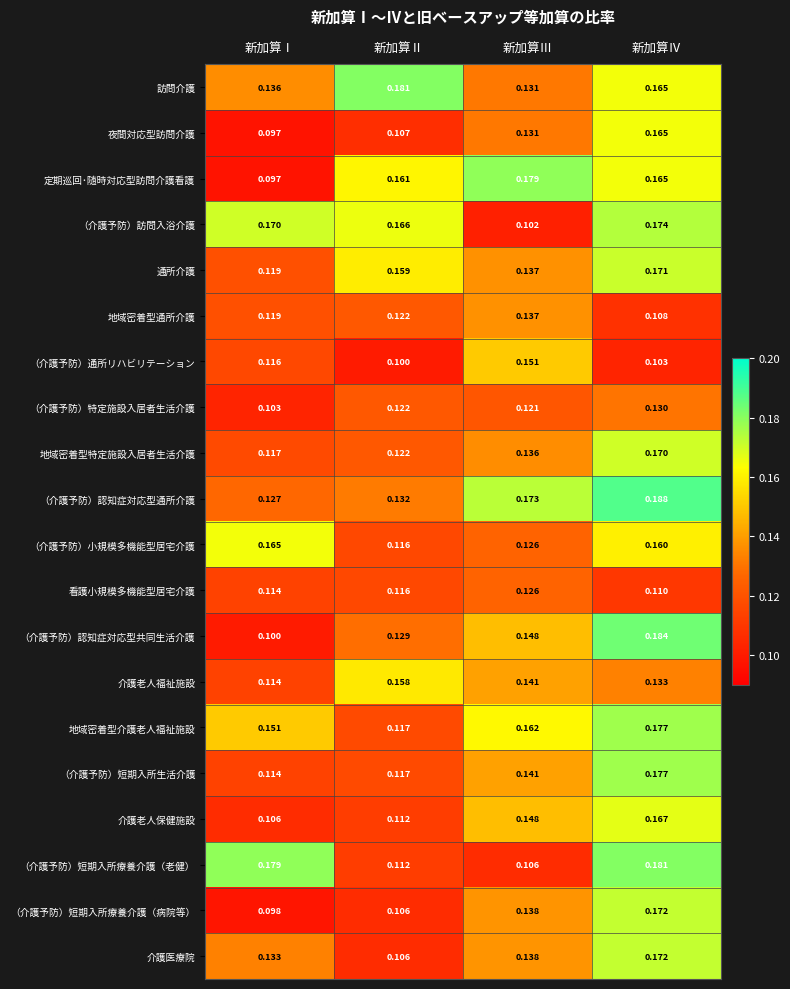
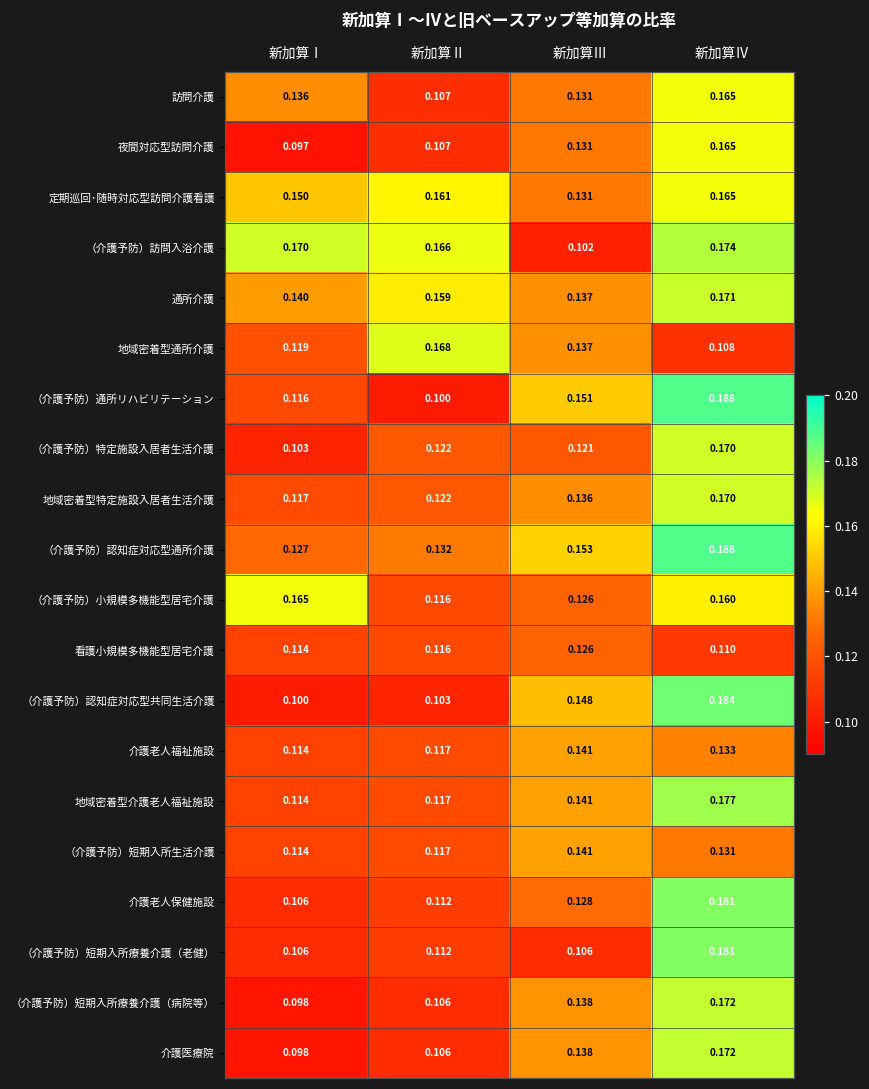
訪問介護, 新加算Ⅱ: 0.181 -> 0.107
定期巡回･随時対応型訪問介護看護, 新加算Ⅰ: 0.097 -> 0.150
定期巡回･随時対応型訪問介護看護, 新加算Ⅲ: 0.179 -> 0.131
通所介護, 新加算Ⅰ: 0.119 -> 0.140
地域密着型通所介護, 新加算Ⅱ: 0.122 -> 0.168
（介護予防）通所リハビリテーション, 新加算Ⅳ: 0.103 -> 0.188
（介護予防）特定施設入居者生活介護, 新加算Ⅳ: 0.130 -> 0.170
（介護予防）認知症対応型通所介護, 新加算Ⅲ: 0.173 -> 0.153
（介護予防）認知症対応型共同生活介護, 新加算Ⅱ: 0.129 -> 0.103
介護老人福祉施設, 新加算Ⅱ: 0.158 -> 0.117
地域密着型介護老人福祉施設, 新加算Ⅰ: 0.151 -> 0.114
地域密着型介護老人福祉施設, 新加算Ⅲ: 0.162 -> 0.141
（介護予防）短期入所生活介護, 新加算Ⅳ: 0.177 -> 0.131
介護老人保健施設, 新加算Ⅲ: 0.148 -> 0.128
介護老人保健施設, 新加算Ⅳ: 0.167 -> 0.181
（介護予防）短期入所療養介護（老健）, 新加算Ⅰ: 0.179 -> 0.106
介護医療院, 新加算Ⅰ: 0.133 -> 0.098
